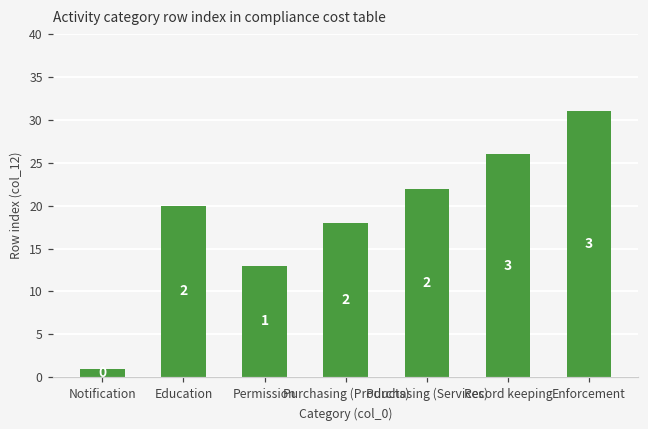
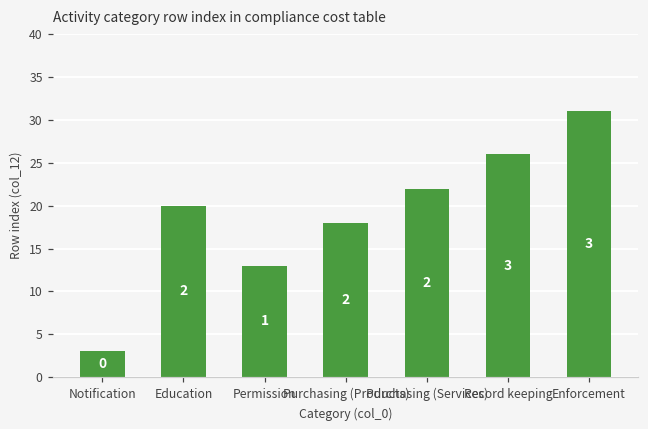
Notification: 1 -> 3
